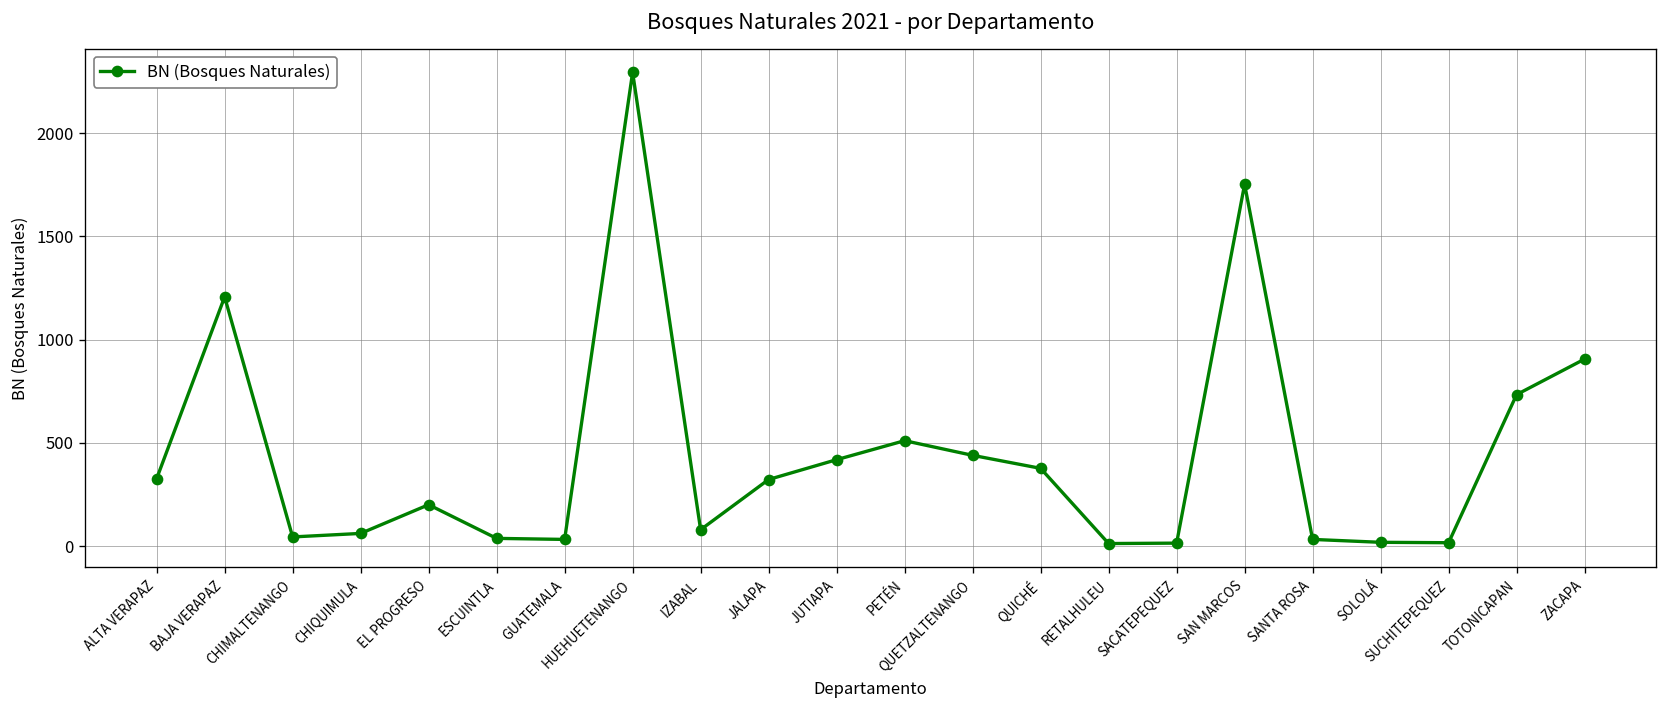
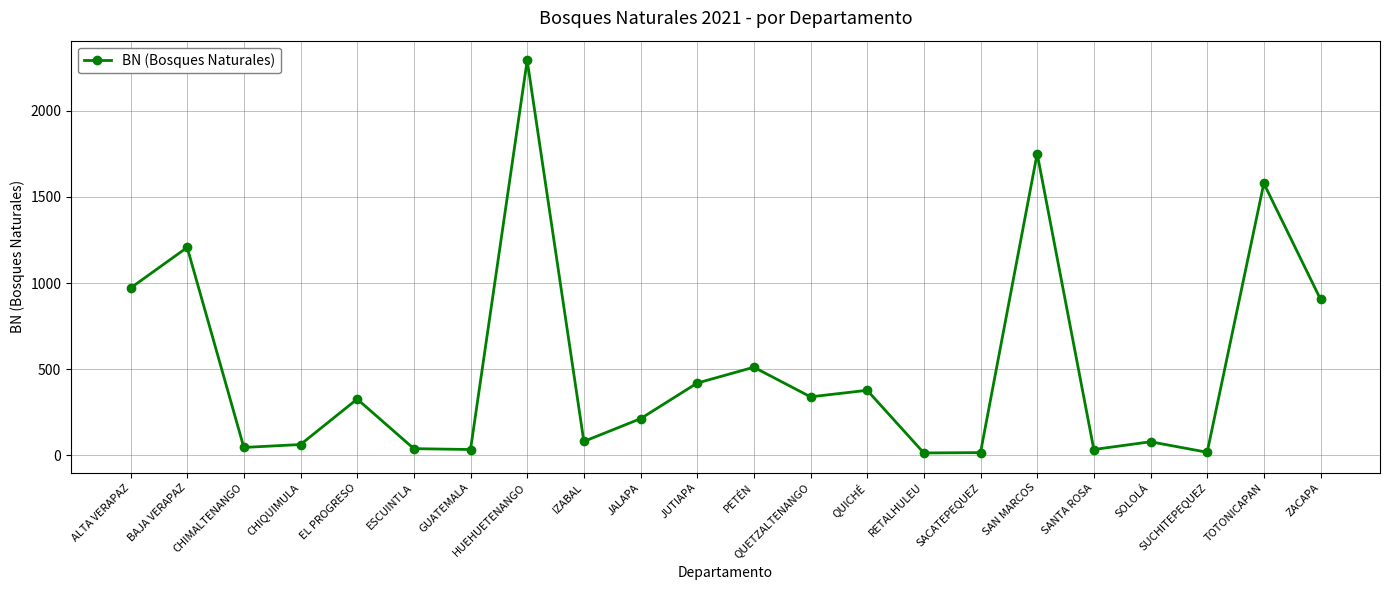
ALTA VERAPAZ: 330 -> 970
EL PROGRESO: 200 -> 330
JALAPA: 320 -> 210
QUETZALTENANGO: 440 -> 340
SOLOLÁ: 20 -> 80
TOTONICAPAN: 730 -> 1580
